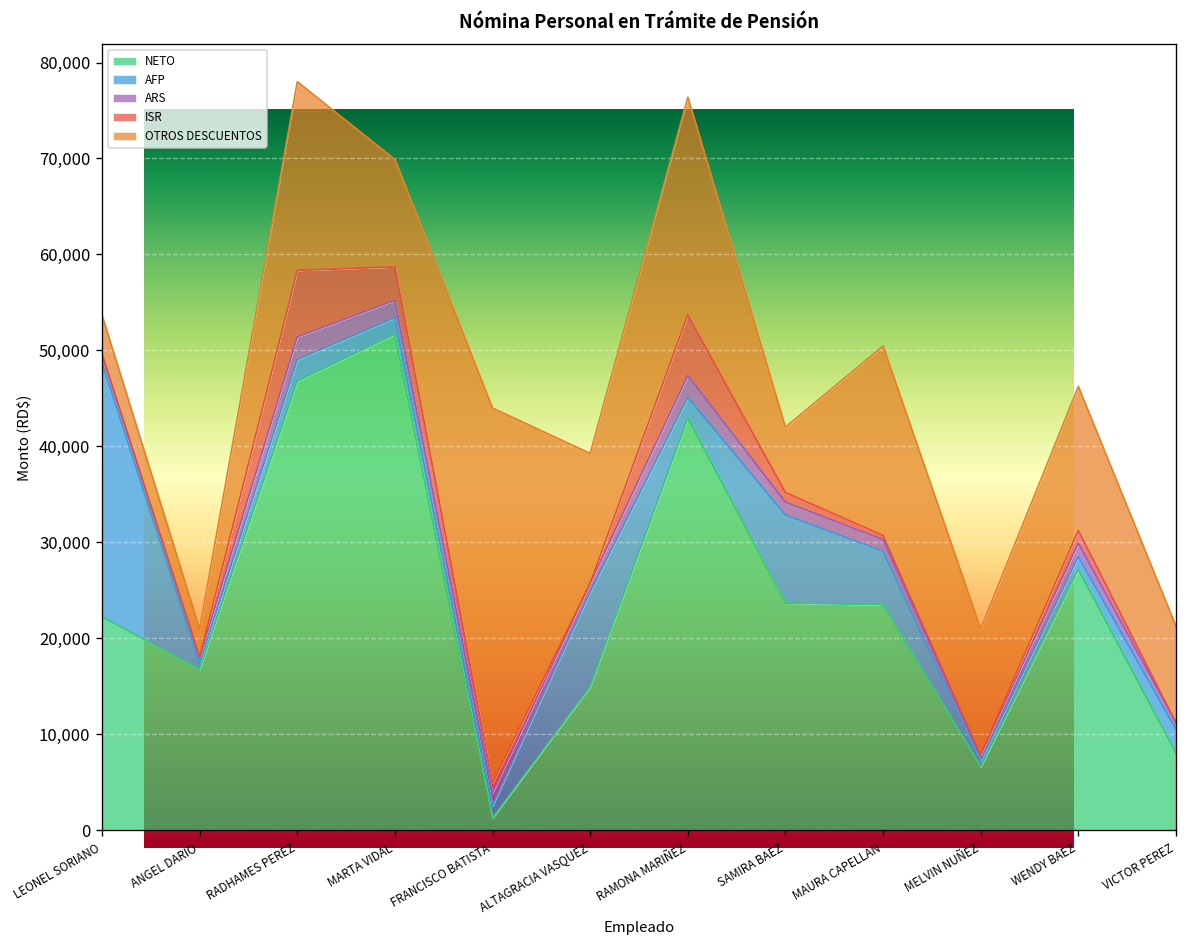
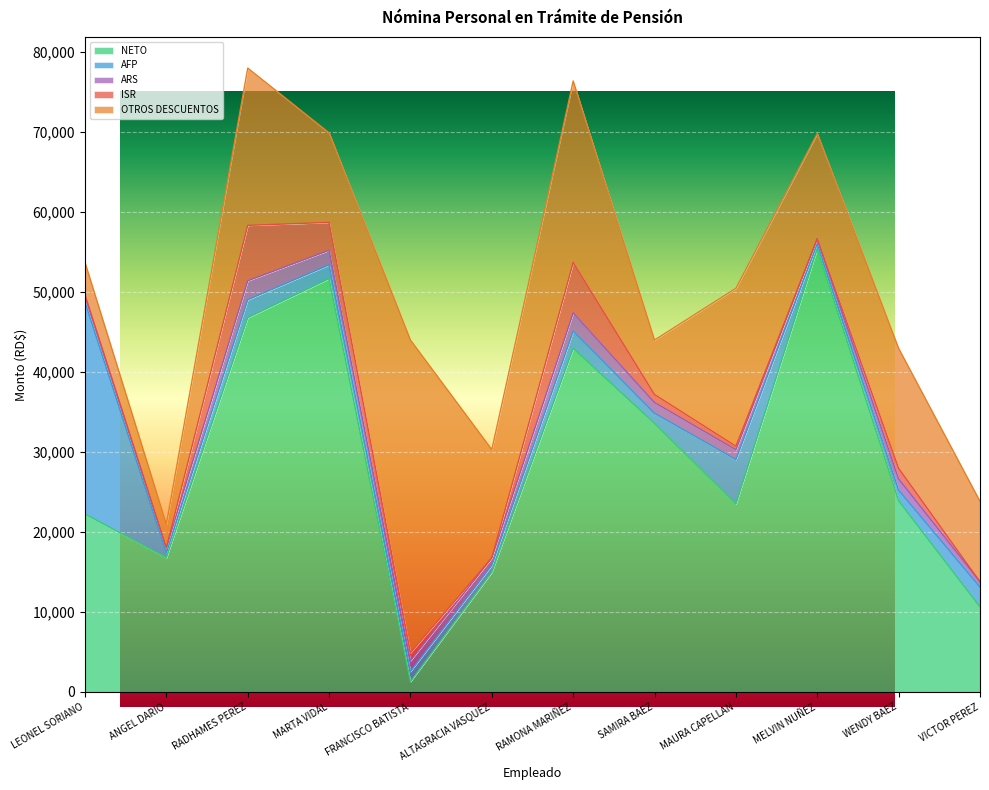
Nómina Personal en Trámite de Pensión, AFP, ALTAGRACIA VASQUEZ: 10,000 -> 1,000
Nómina Personal en Trámite de Pensión, NETO, SAMIRA BAEZ: 24,000 -> 34,000
Nómina Personal en Trámite de Pensión, AFP, SAMIRA BAEZ: 9,000 -> 1,000
Nómina Personal en Trámite de Pensión, NETO, MELVIN NUÑEZ: 7,000 -> 55,000
Nómina Personal en Trámite de Pensión, NETO, WENDY BAEZ: 27,000 -> 24,000
Nómina Personal en Trámite de Pensión, NETO, VICTOR PEREZ: 8,000 -> 11,000
